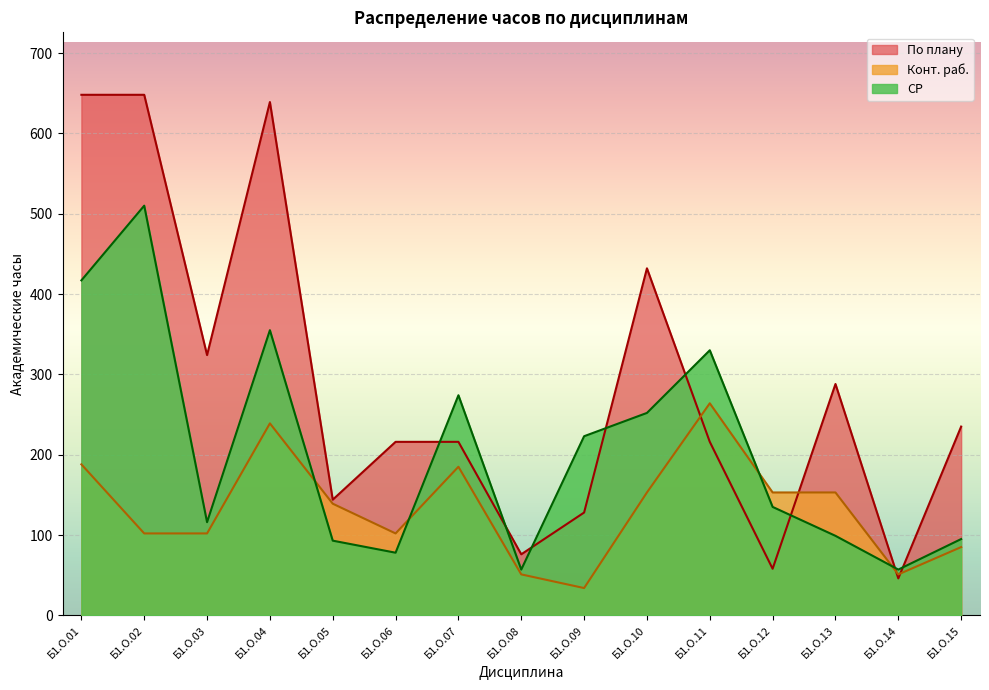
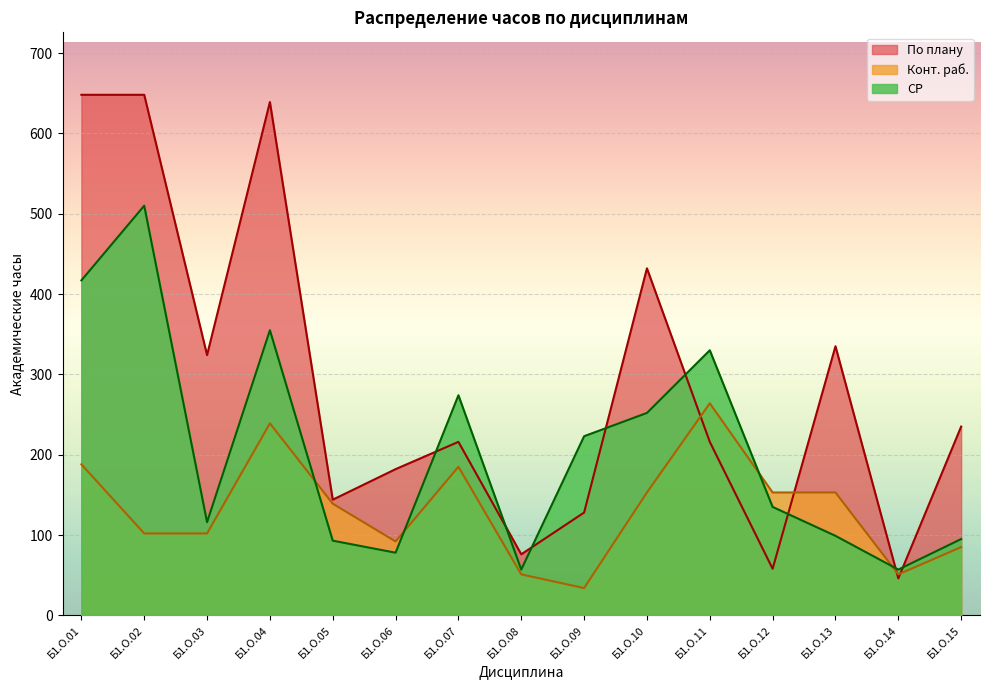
По плану, Б1.О.06: 220 -> 180
Конт. раб., Б1.О.06: 100 -> 90
По плану, Б1.О.13: 290 -> 340
